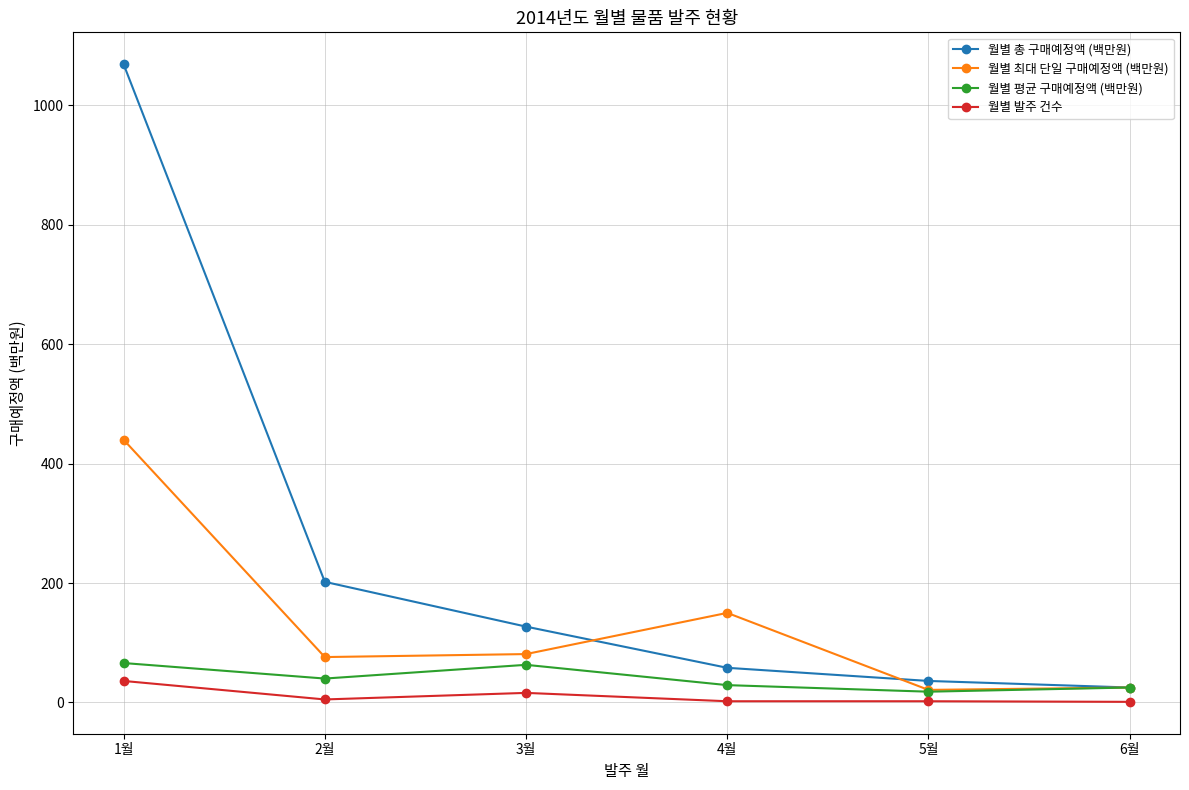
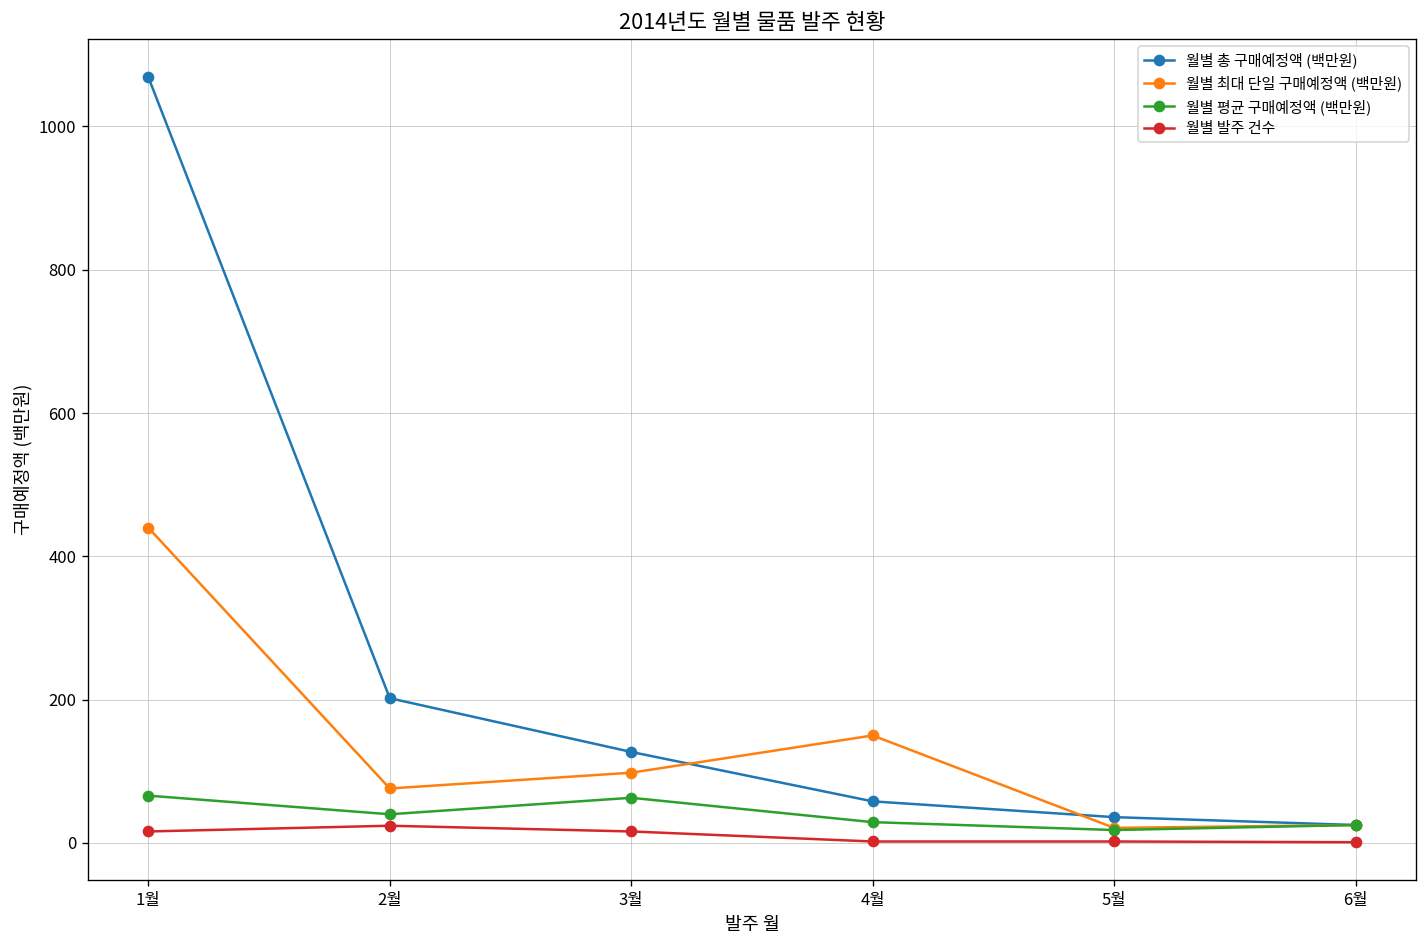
월별 발주 건수, 1월: 40 -> 20
월별 발주 건수, 2월: 10 -> 20
월별 최대 단일 구매예정액 (백만원), 3월: 80 -> 100
